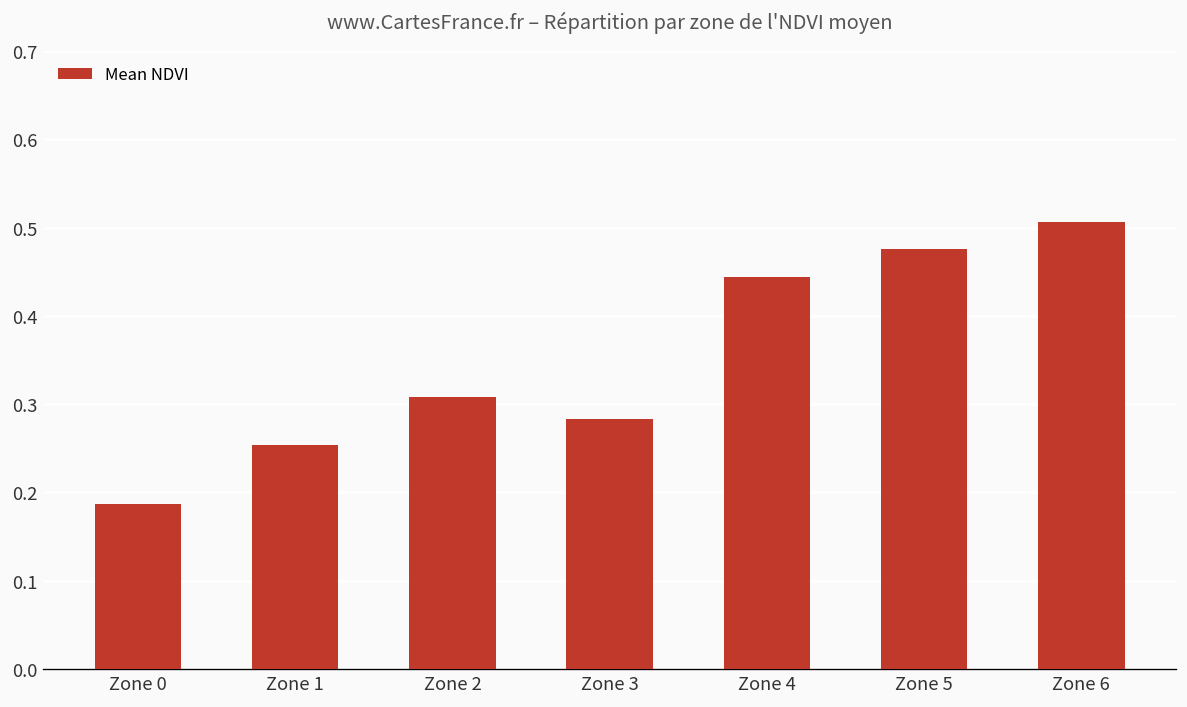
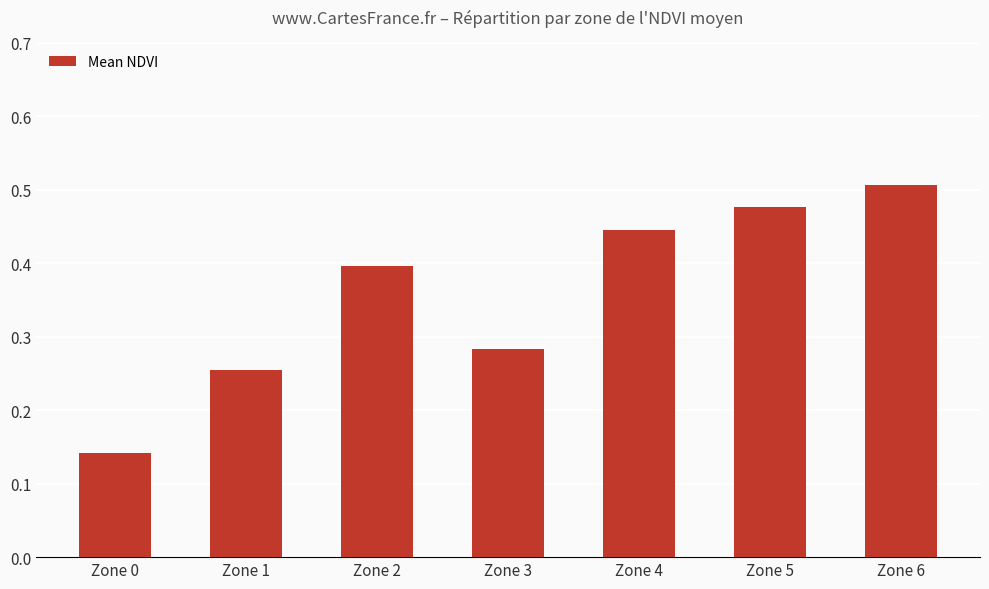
Zone 0: 0.19 -> 0.14
Zone 2: 0.31 -> 0.40
